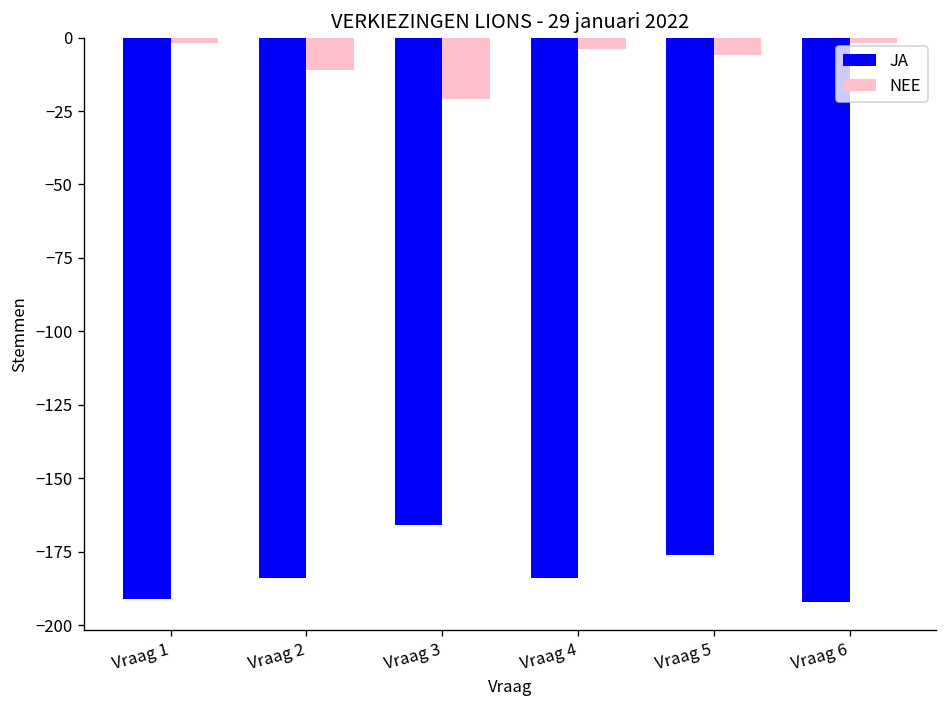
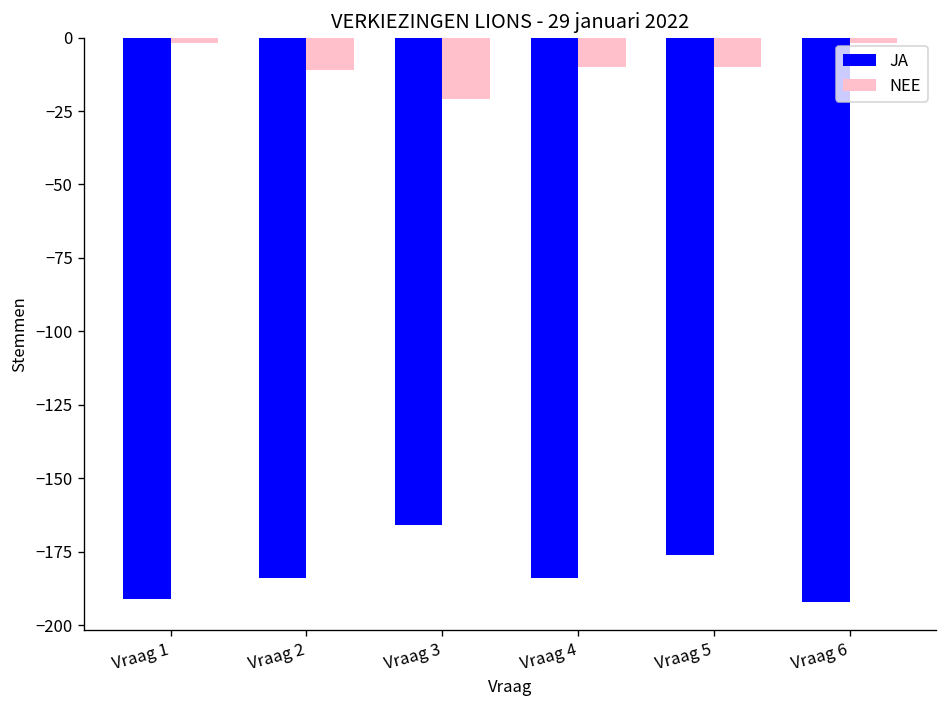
NEE, Vraag 4: -4 -> -10
NEE, Vraag 5: -6 -> -10
